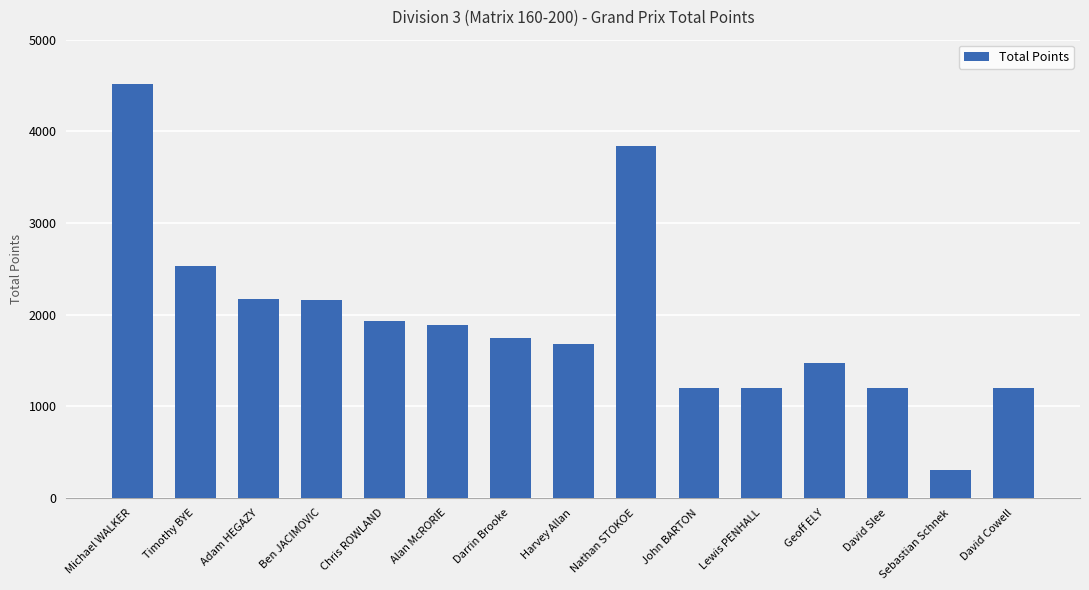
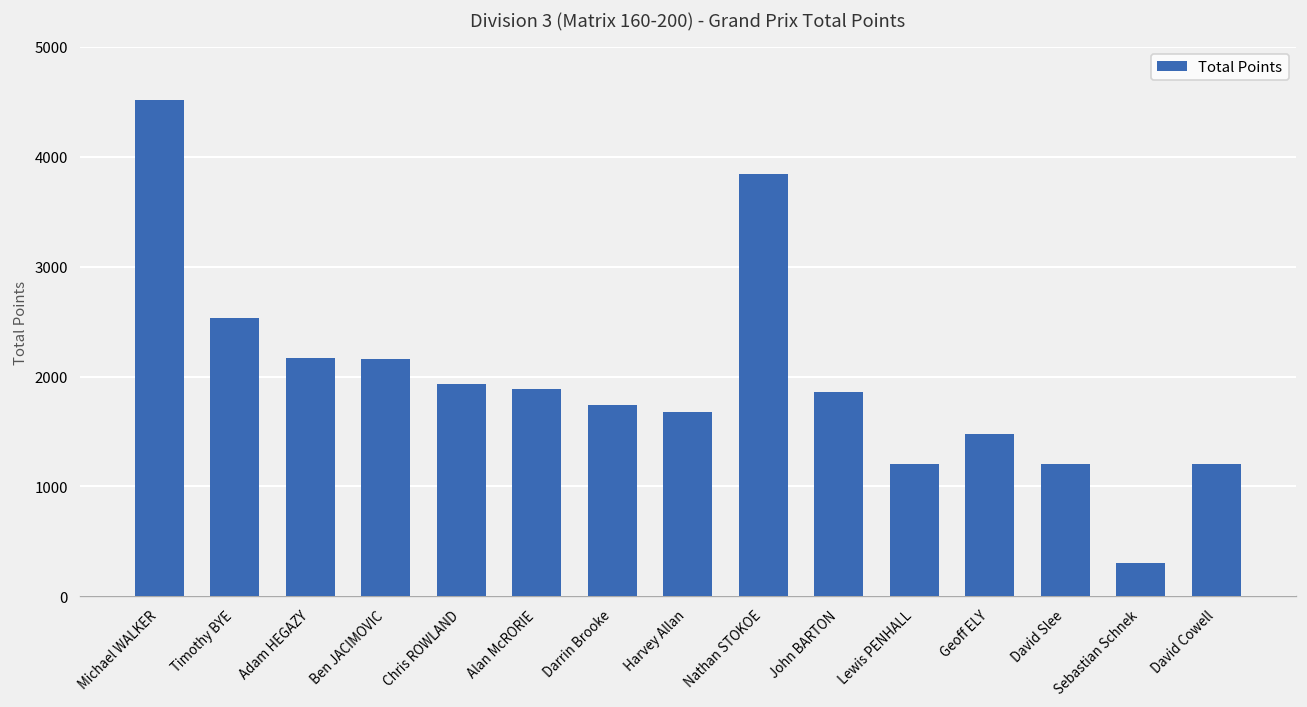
John BARTON: 1200 -> 1900
